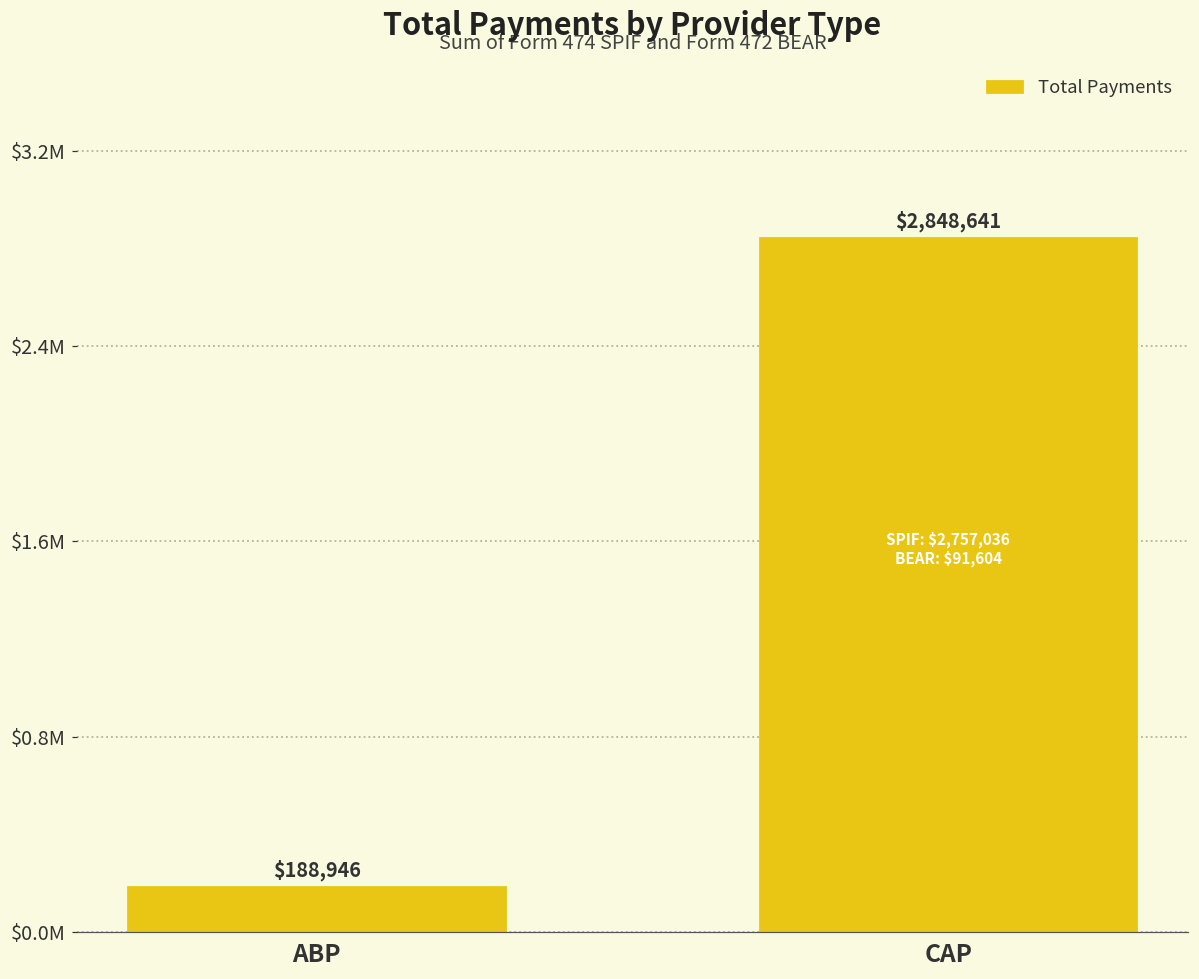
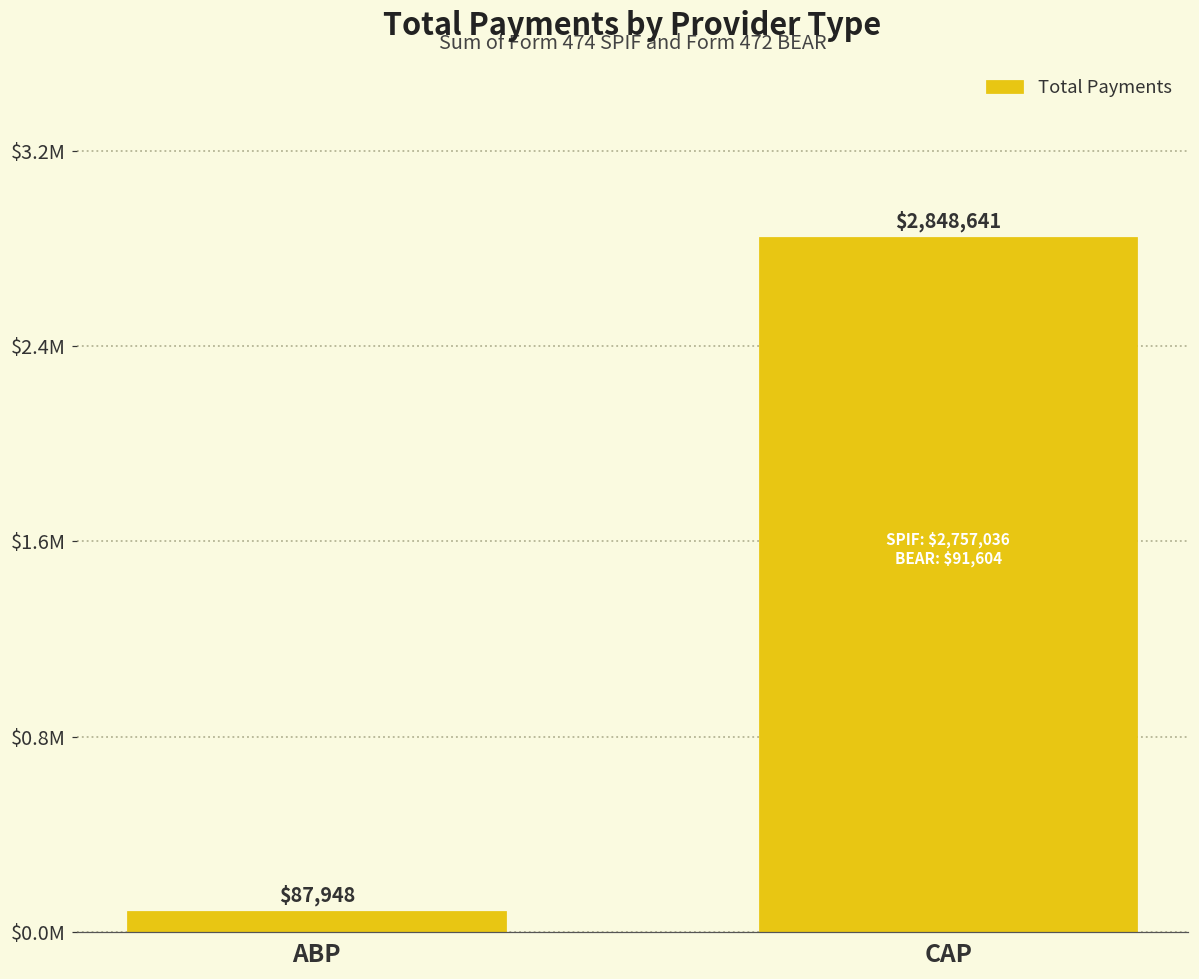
ABP: $188,946 -> $87,948
